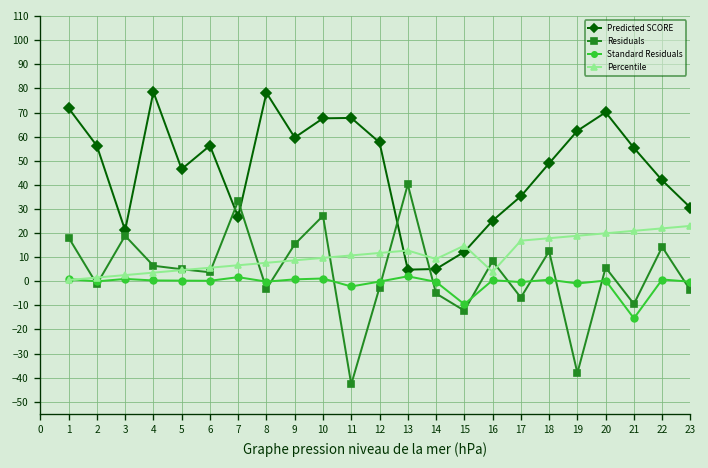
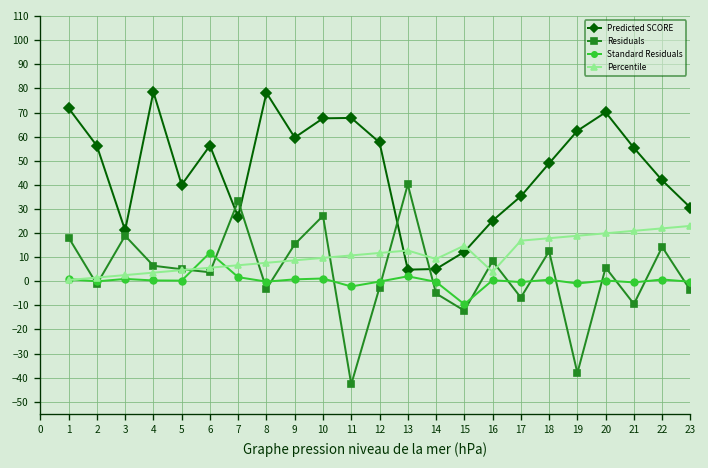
Predicted SCORE, 5: 47 -> 40
Standard Residuals, 6: 0 -> 12
Standard Residuals, 21: -15 -> 0
